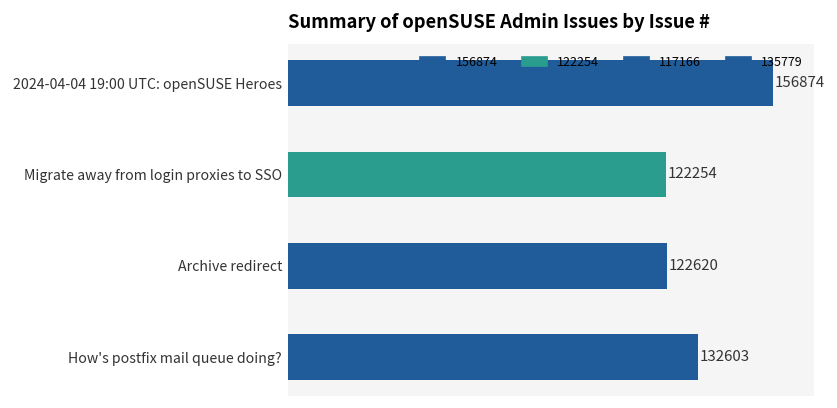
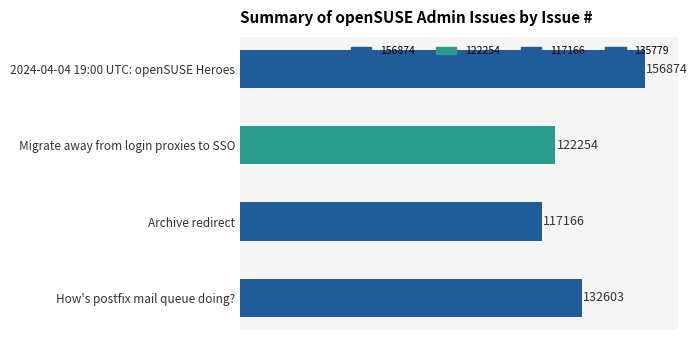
Archive redirect: 122620 -> 117166
